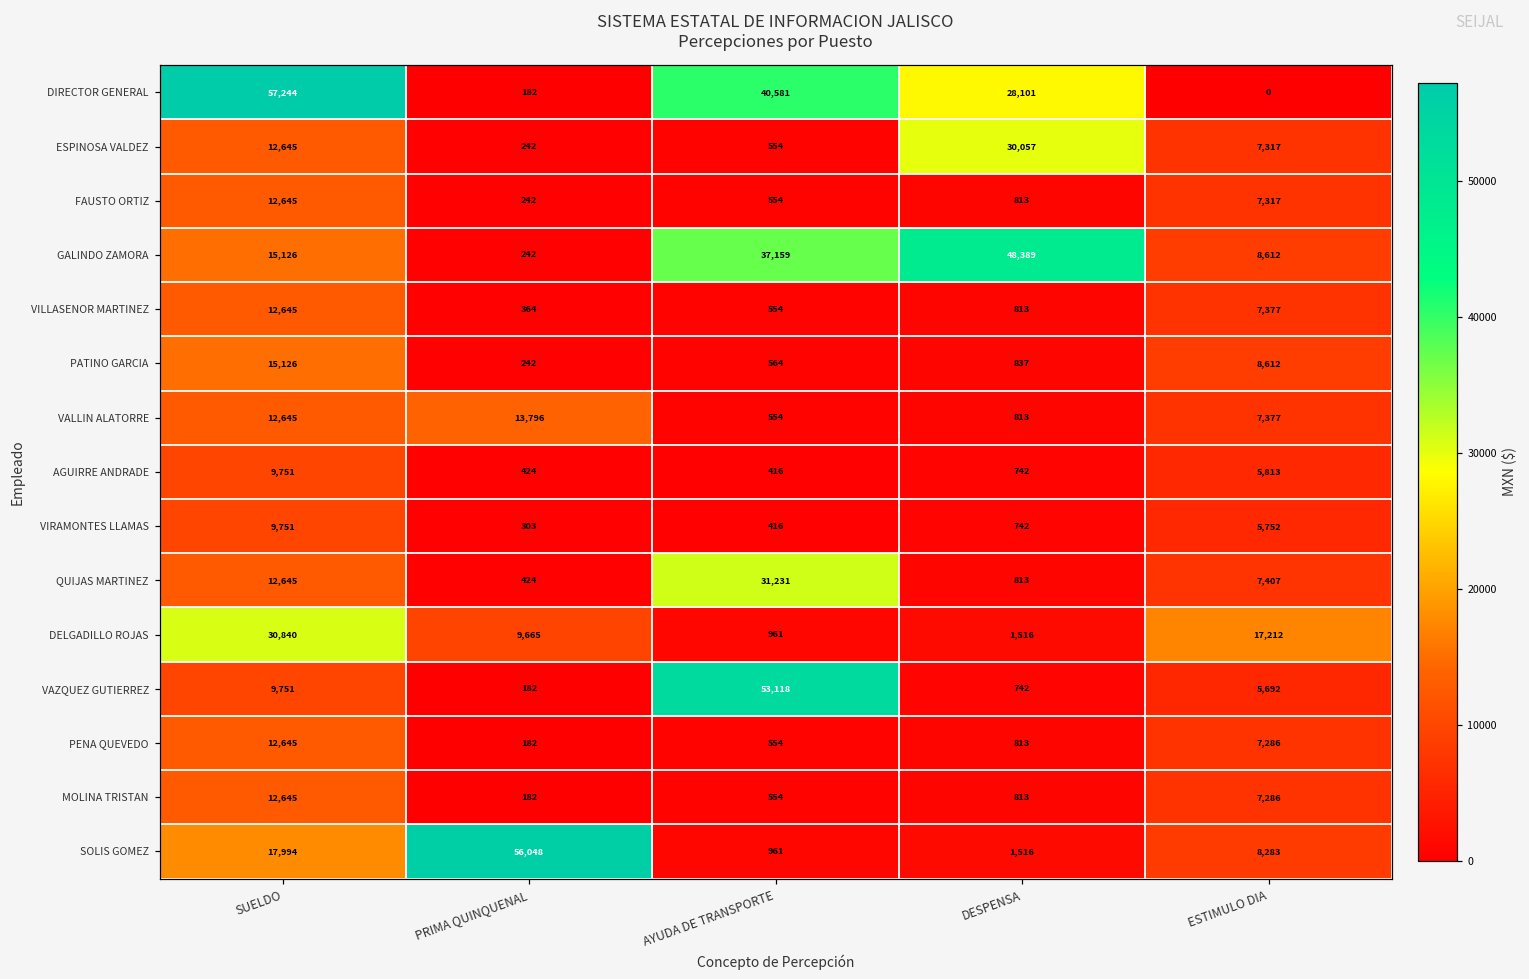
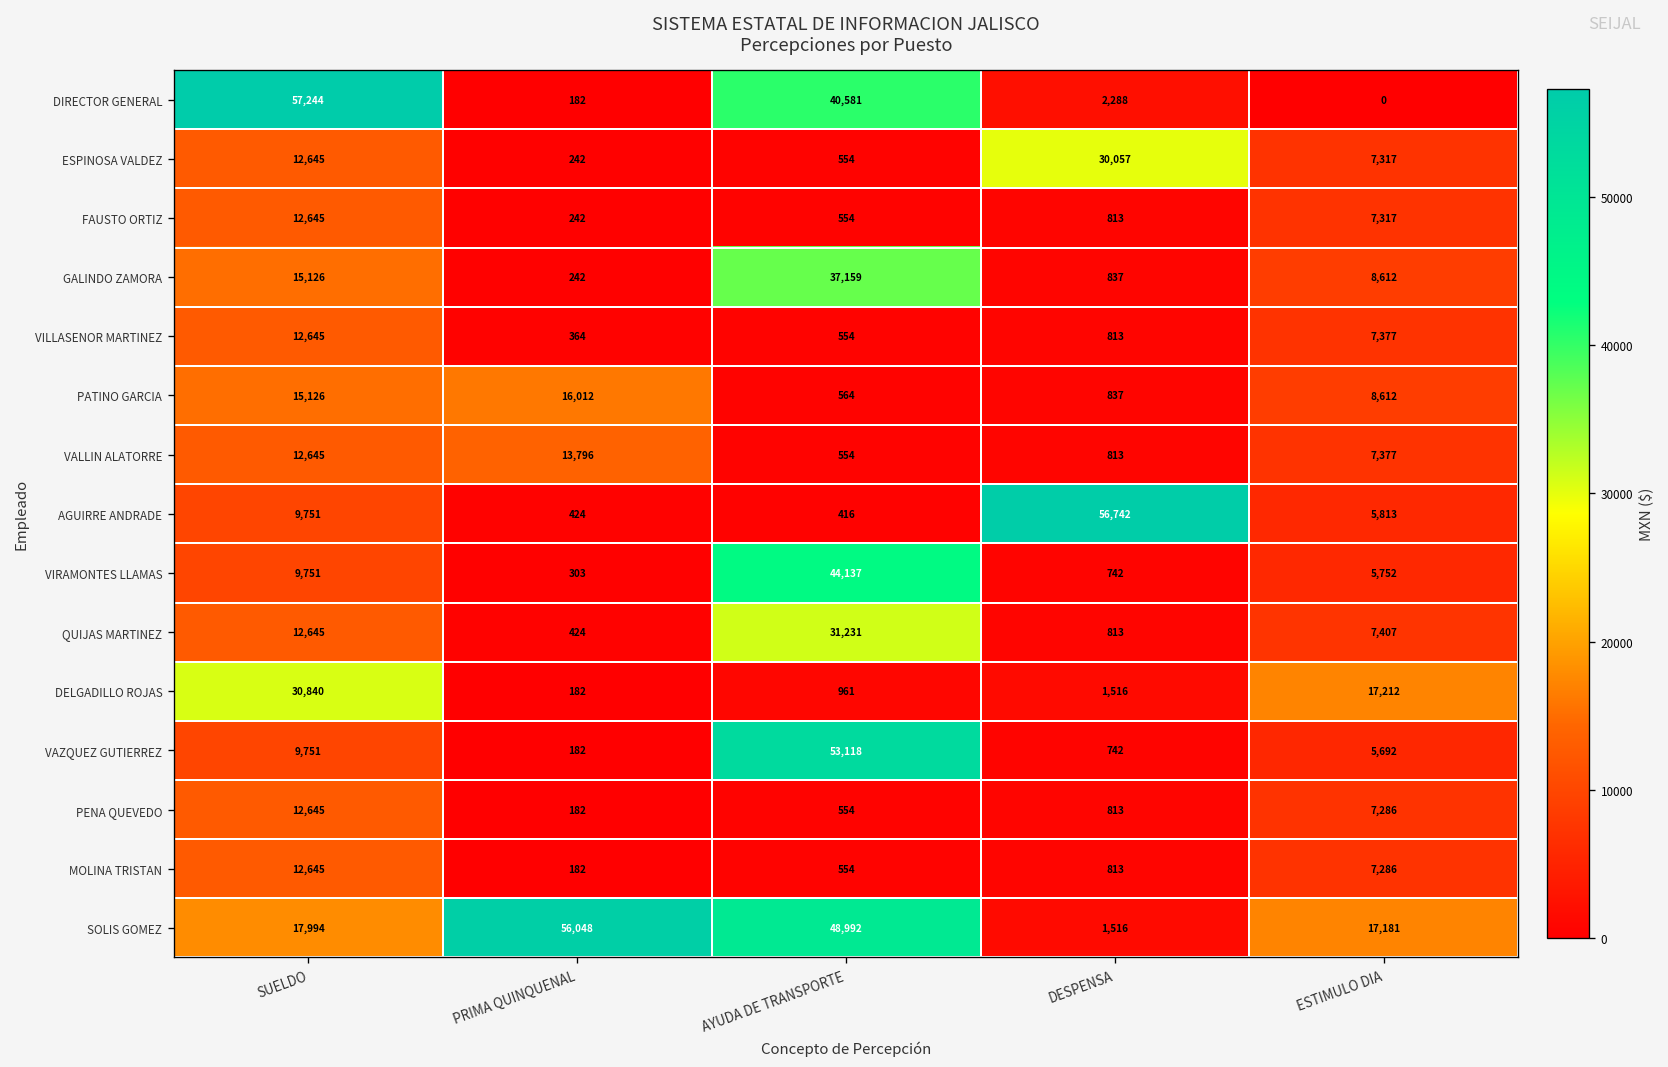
DIRECTOR GENERAL, DESPENSA: 28,101 -> 2,288
GALINDO ZAMORA, DESPENSA: 48,389 -> 837
PATINO GARCIA, PRIMA QUINQUENAL: 242 -> 16,012
AGUIRRE ANDRADE, DESPENSA: 742 -> 56,742
VIRAMONTES LLAMAS, AYUDA DE TRANSPORTE: 416 -> 44,137
DELGADILLO ROJAS, PRIMA QUINQUENAL: 9,665 -> 182
SOLIS GOMEZ, AYUDA DE TRANSPORTE: 961 -> 48,992
SOLIS GOMEZ, ESTIMULO DIA: 8,283 -> 17,181
